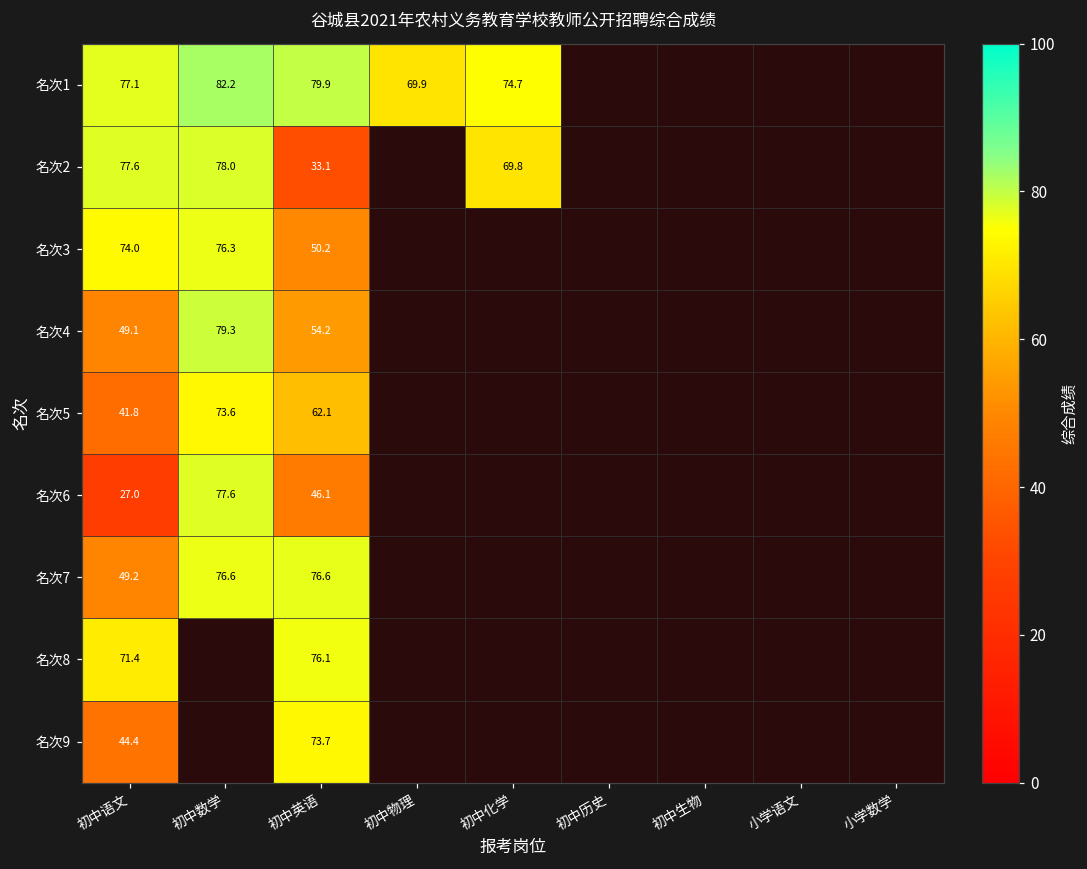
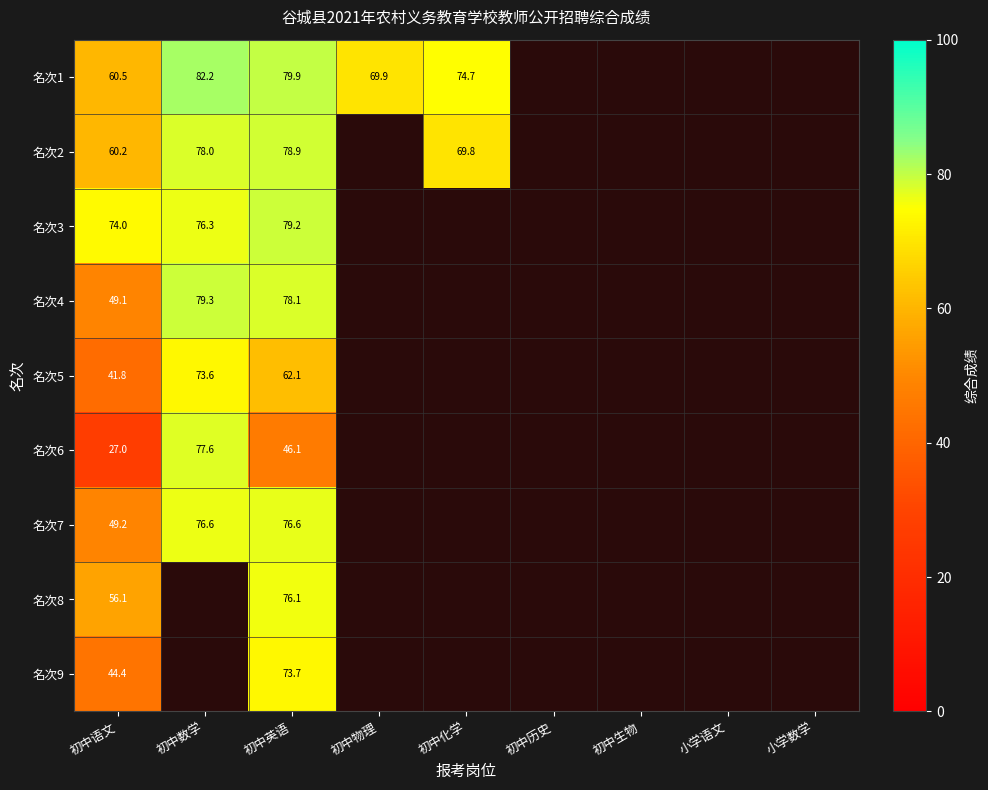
名次1, 初中语文: 77.1 -> 60.5
名次2, 初中语文: 77.6 -> 60.2
名次2, 初中英语: 33.1 -> 78.9
名次3, 初中英语: 50.2 -> 79.2
名次4, 初中英语: 54.2 -> 78.1
名次8, 初中语文: 71.4 -> 56.1
